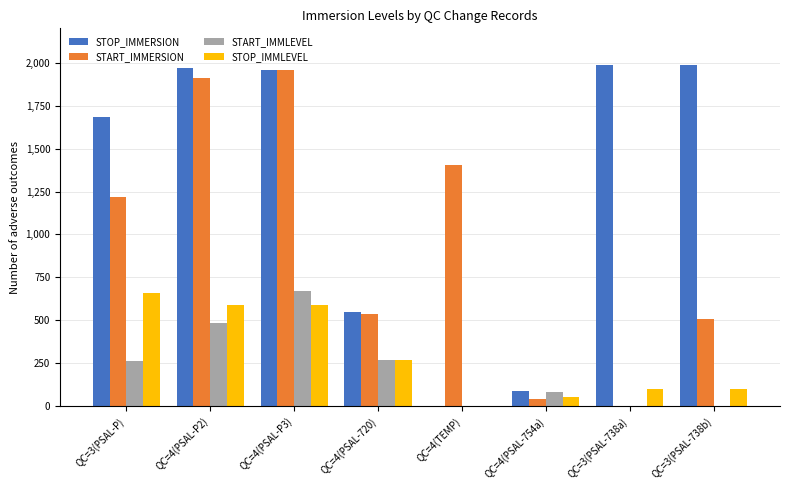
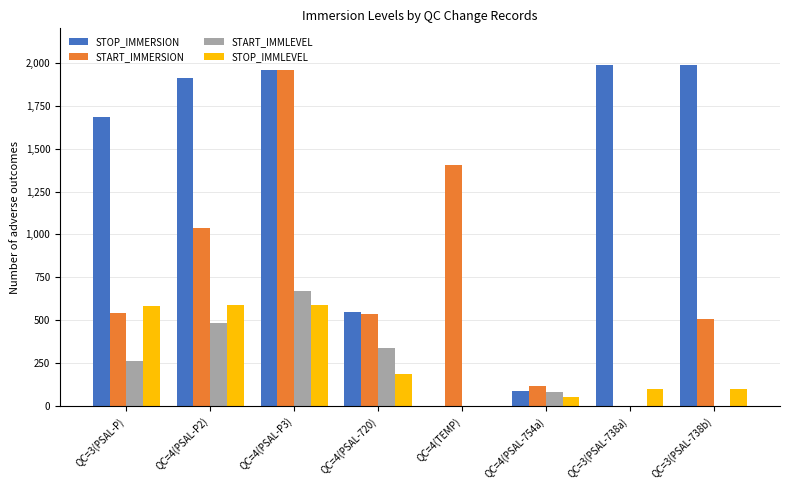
START_IMMERSION, QC=3(PSAL-P): 1,220 -> 540
STOP_IMMLEVEL, QC=3(PSAL-P): 660 -> 590
STOP_IMMERSION, QC=4(PSAL-P2): 1,970 -> 1,910
START_IMMERSION, QC=4(PSAL-P2): 1,910 -> 1,040
START_IMMLEVEL, QC=4(PSAL-720): 270 -> 340
STOP_IMMLEVEL, QC=4(PSAL-720): 270 -> 190
START_IMMERSION, QC=4(PSAL-754a): 50 -> 120
